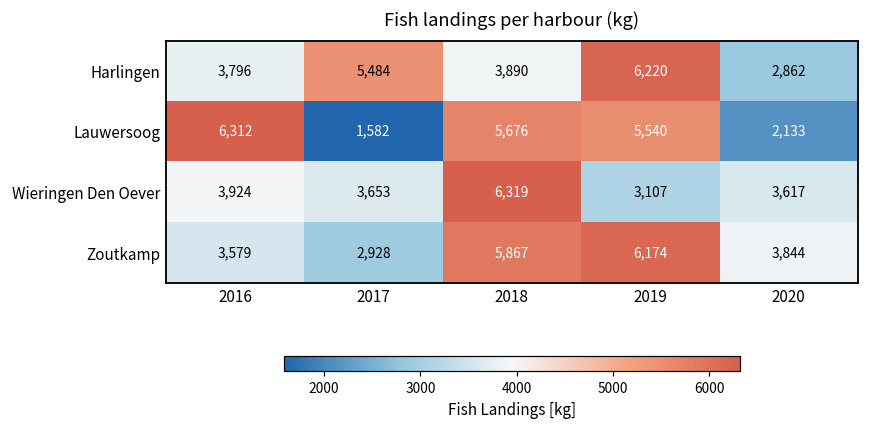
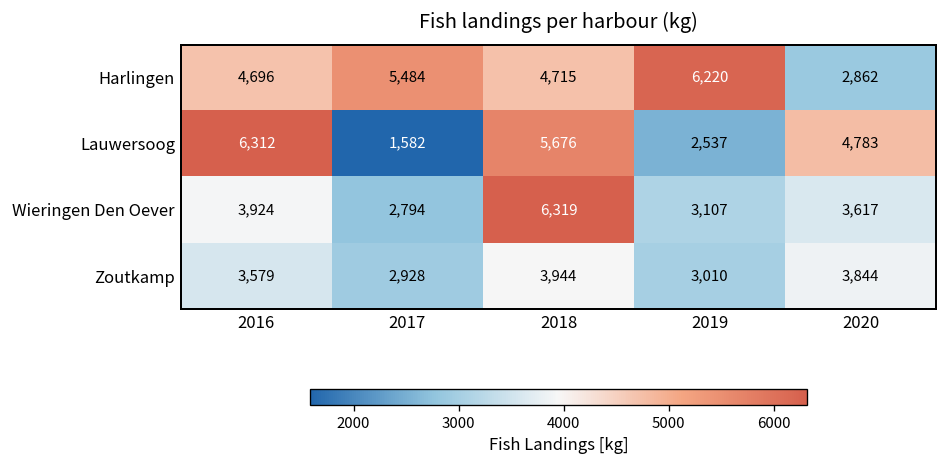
Harlingen, 2016: 3,796 -> 4,696
Harlingen, 2018: 3,890 -> 4,715
Lauwersoog, 2019: 5,540 -> 2,537
Lauwersoog, 2020: 2,133 -> 4,783
Wieringen Den Oever, 2017: 3,653 -> 2,794
Zoutkamp, 2018: 5,867 -> 3,944
Zoutkamp, 2019: 6,174 -> 3,010
